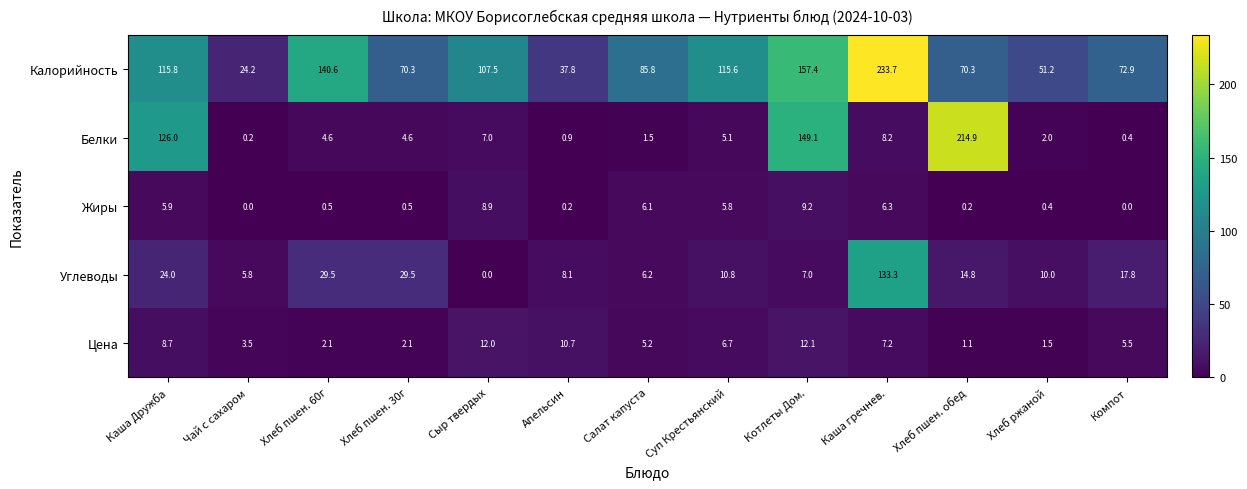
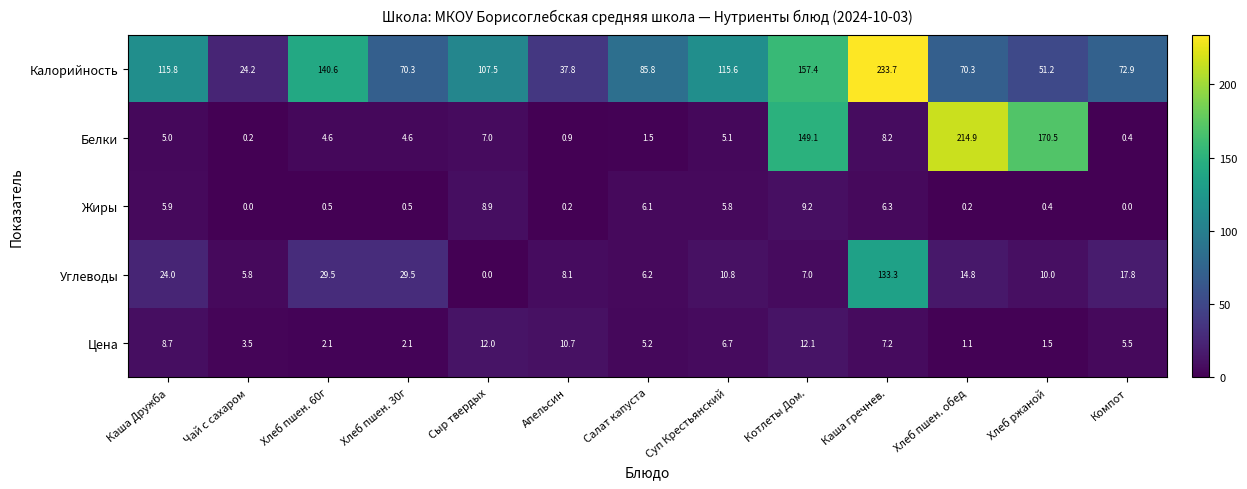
Белки, Каша Дружба: 126.0 -> 5.0
Белки, Хлеб ржаной: 2.0 -> 170.5
